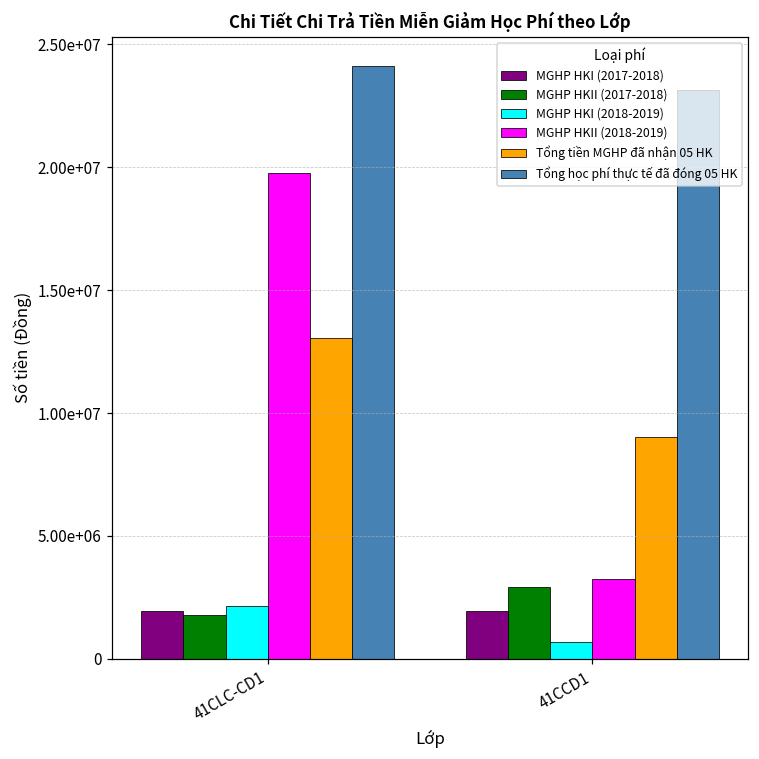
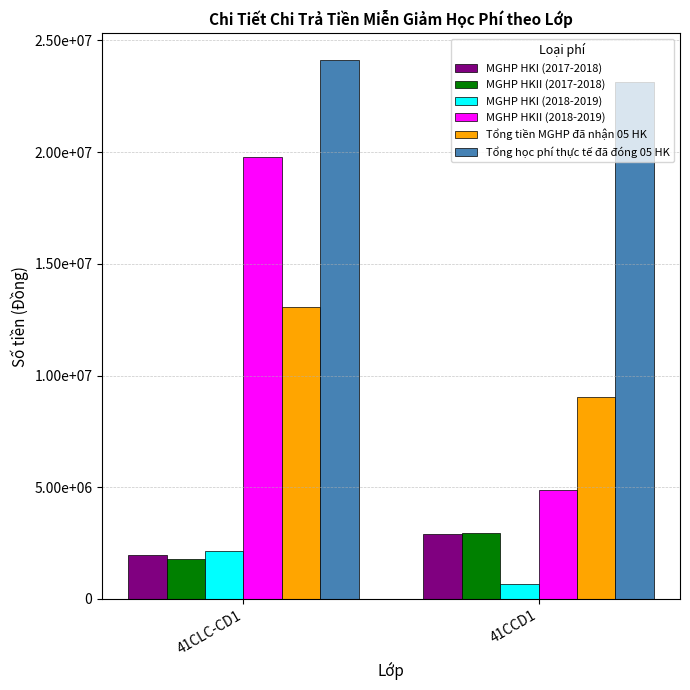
MGHP HKI (2017-2018), 41CCD1: 2000000 -> 2900000
MGHP HKII (2018-2019), 41CCD1: 3200000 -> 4900000
